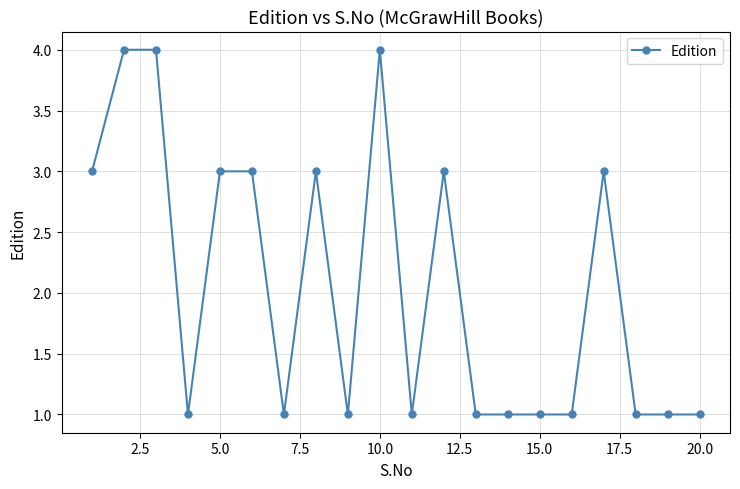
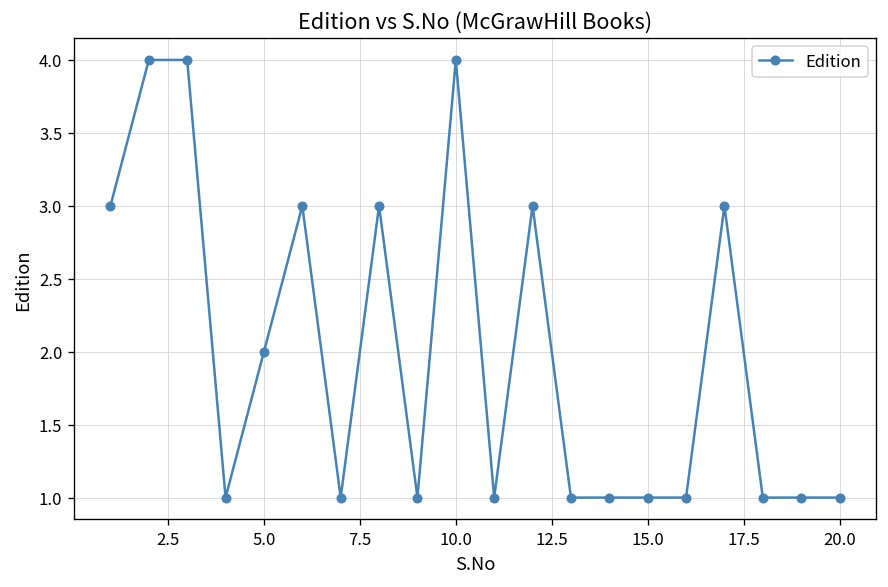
5.0: 3 -> 2
